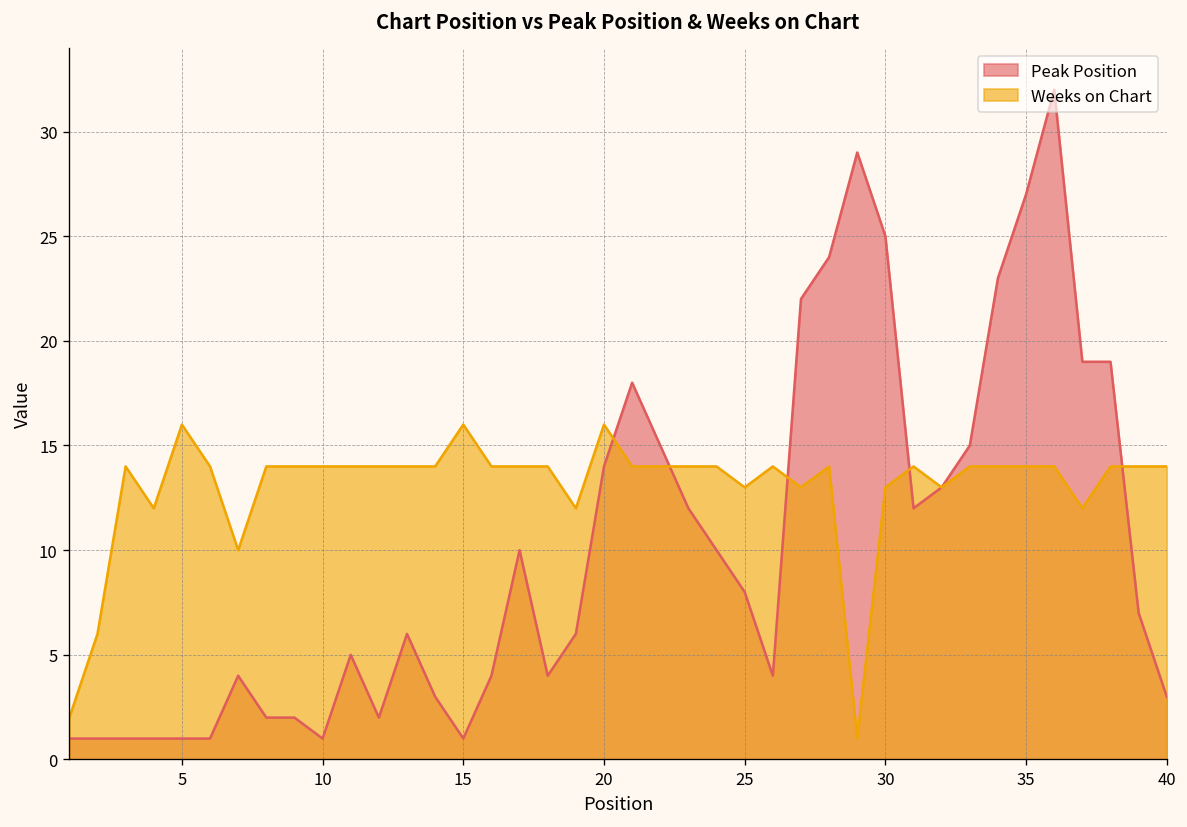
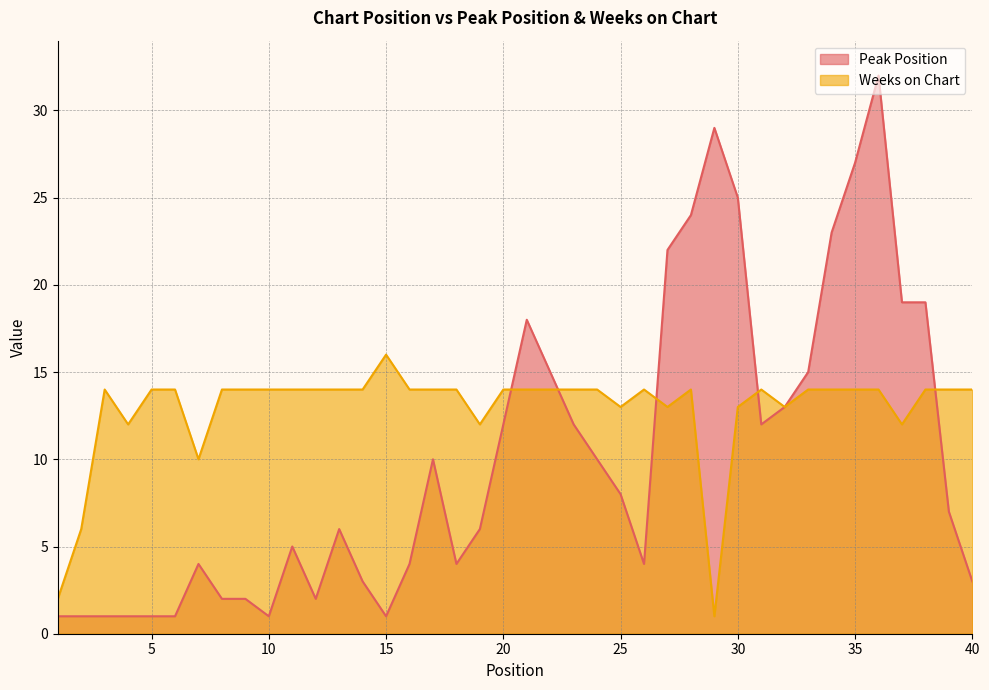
Weeks on Chart, 5: 16 -> 14
Peak Position, 20: 14 -> 12
Weeks on Chart, 20: 16 -> 14
